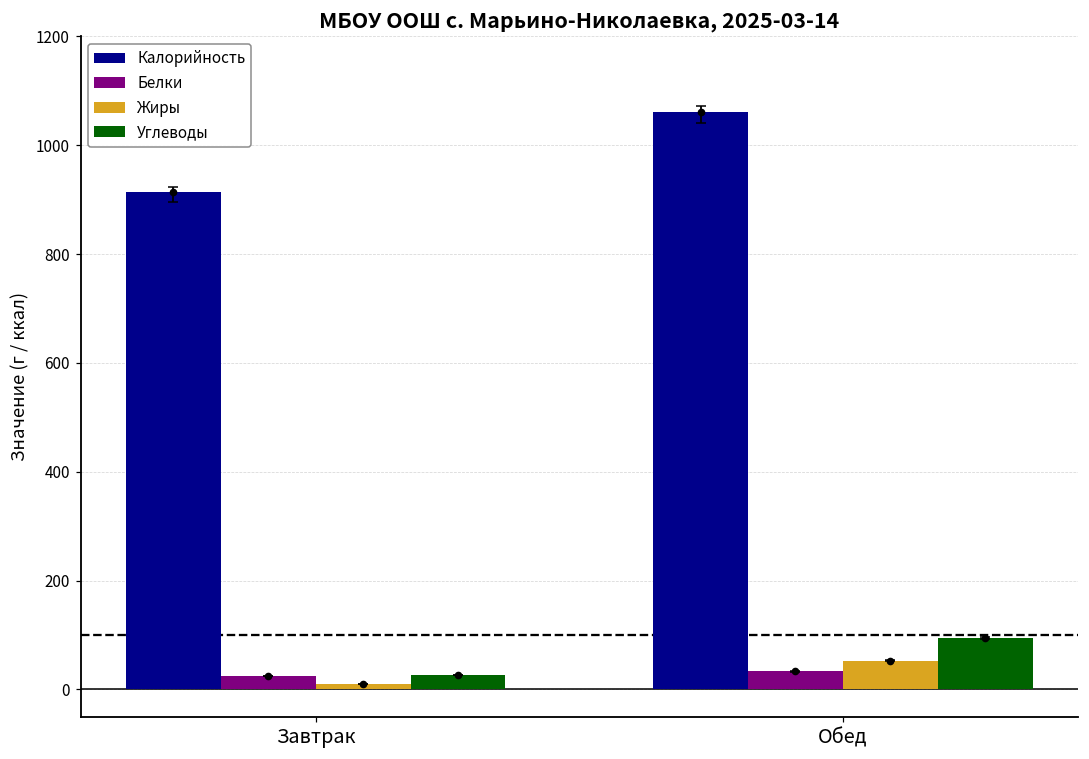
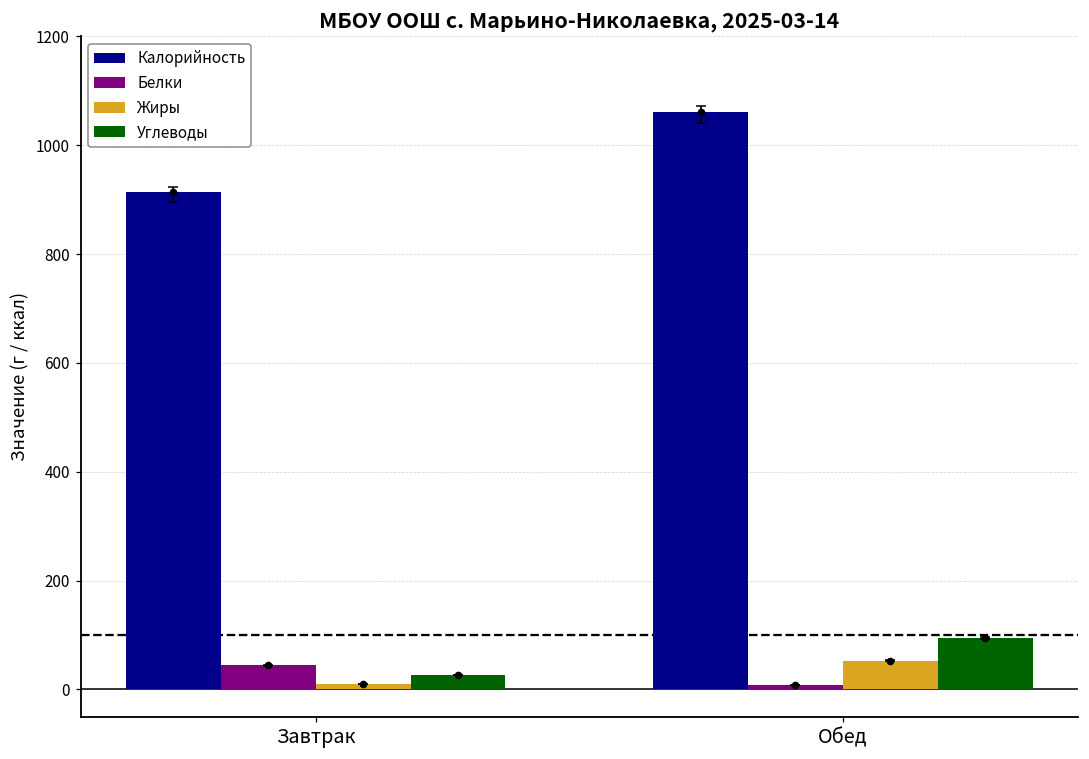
Белки, Завтрак: 20 -> 40
Белки, Обед: 30 -> 10
